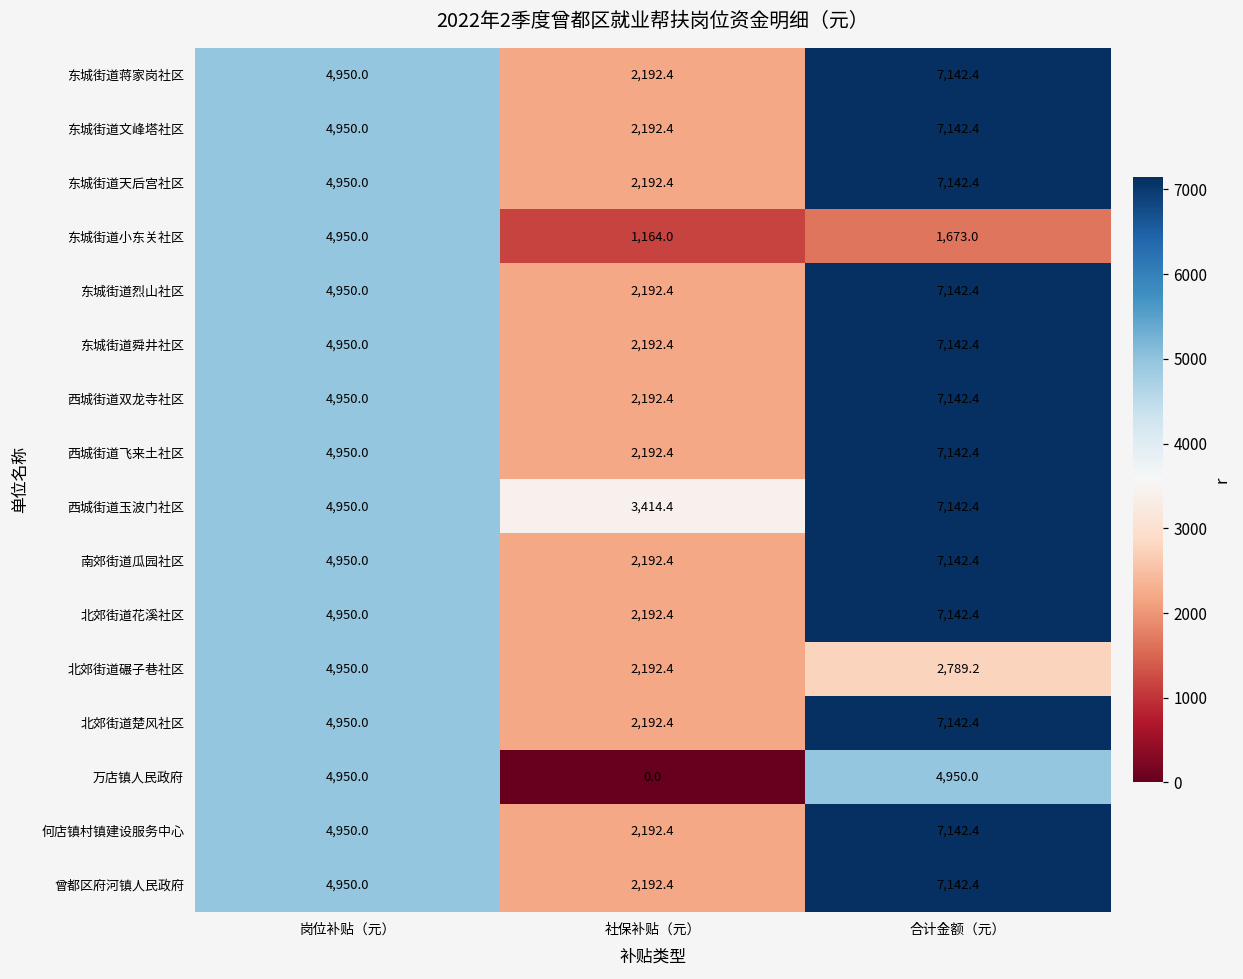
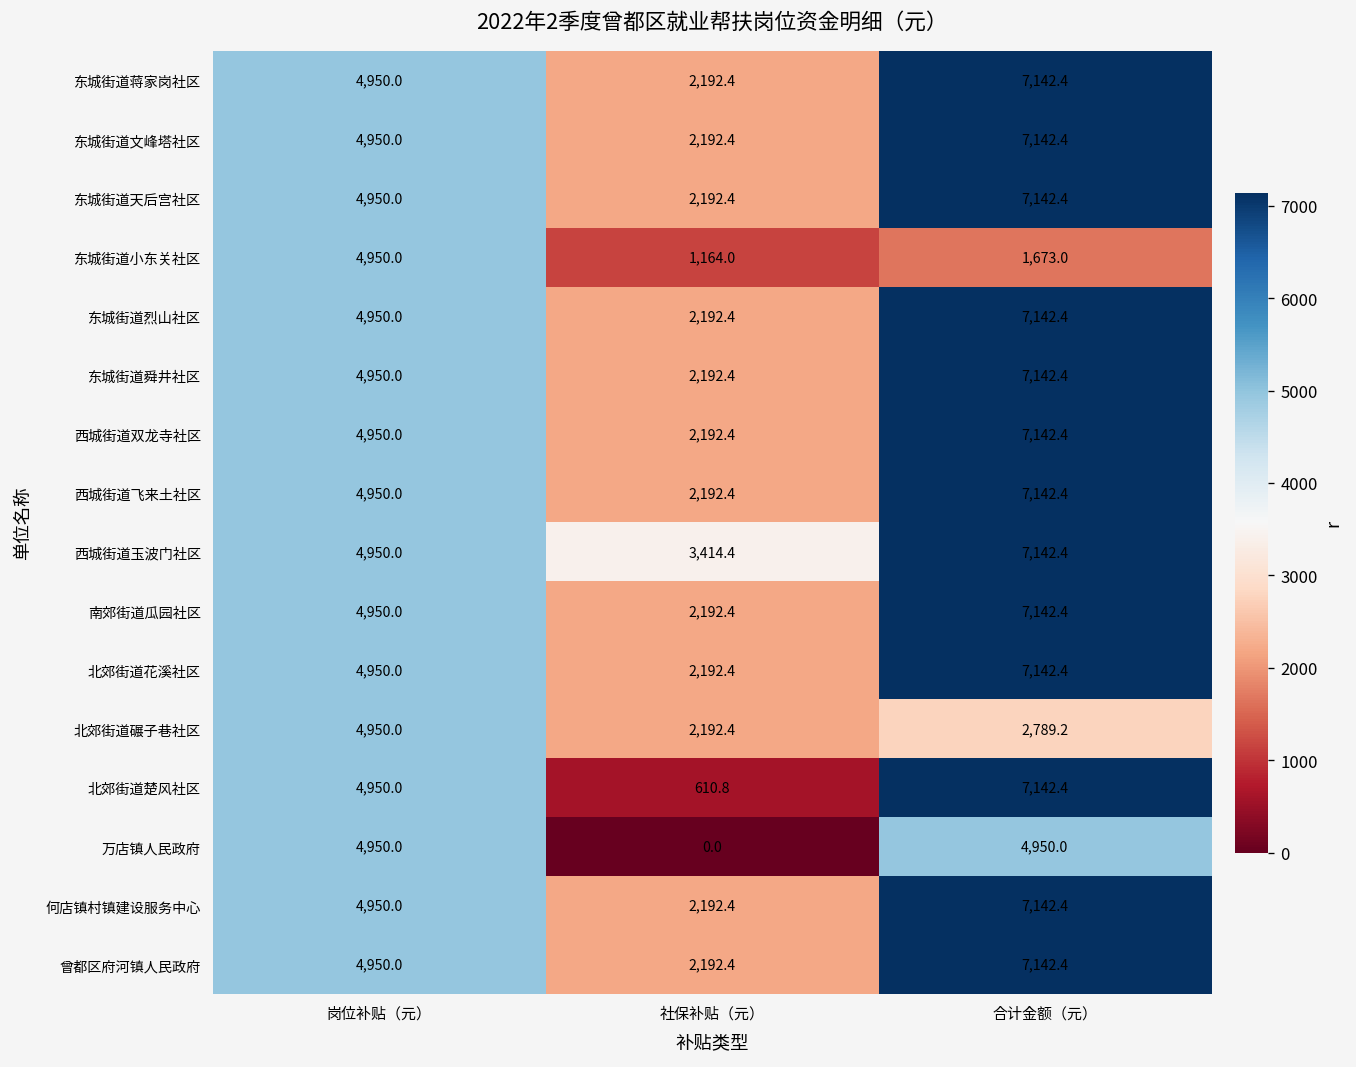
北郊街道楚风社区, 社保补贴（元）: 2,192.4 -> 610.8
